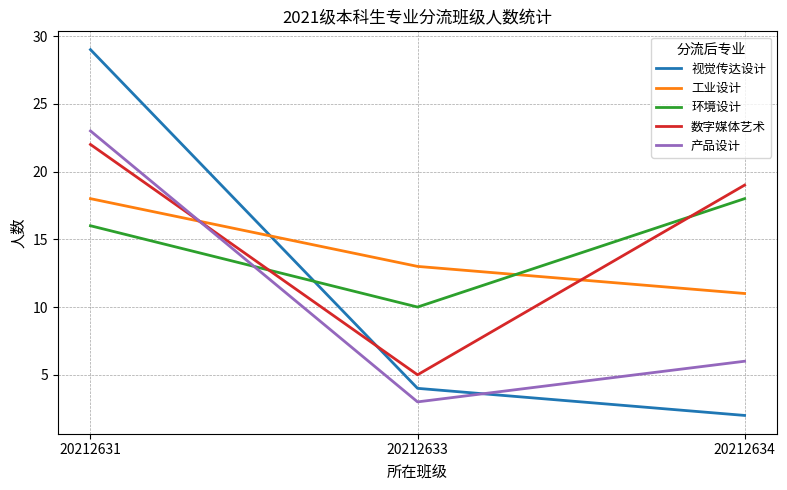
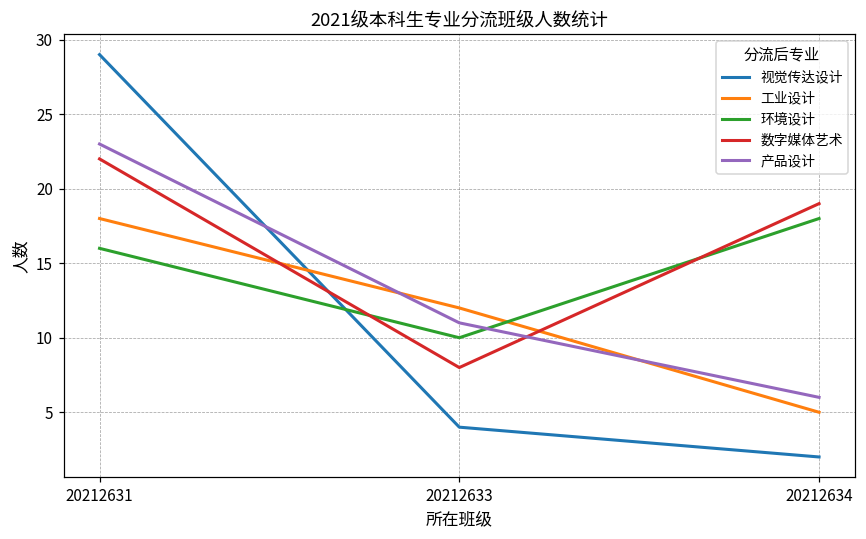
工业设计, 20212633: 13 -> 12
数字媒体艺术, 20212633: 5 -> 8
产品设计, 20212633: 3 -> 11
工业设计, 20212634: 11 -> 5
